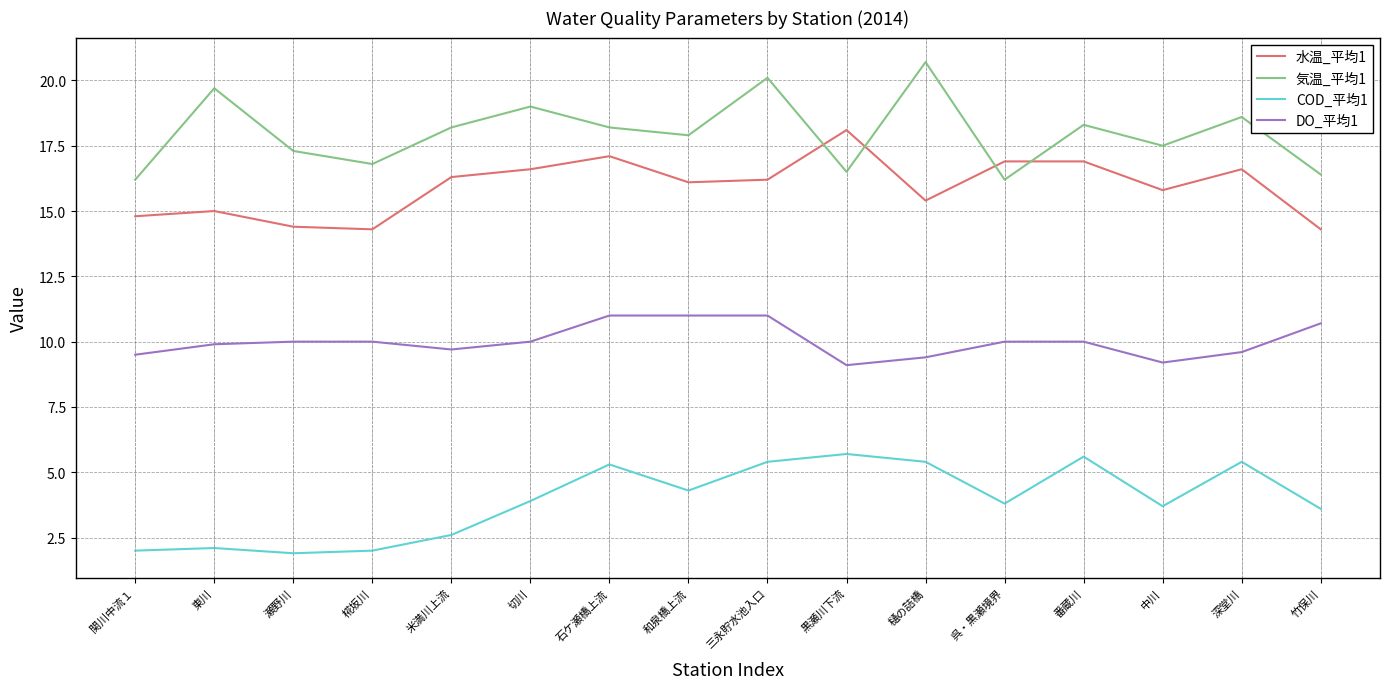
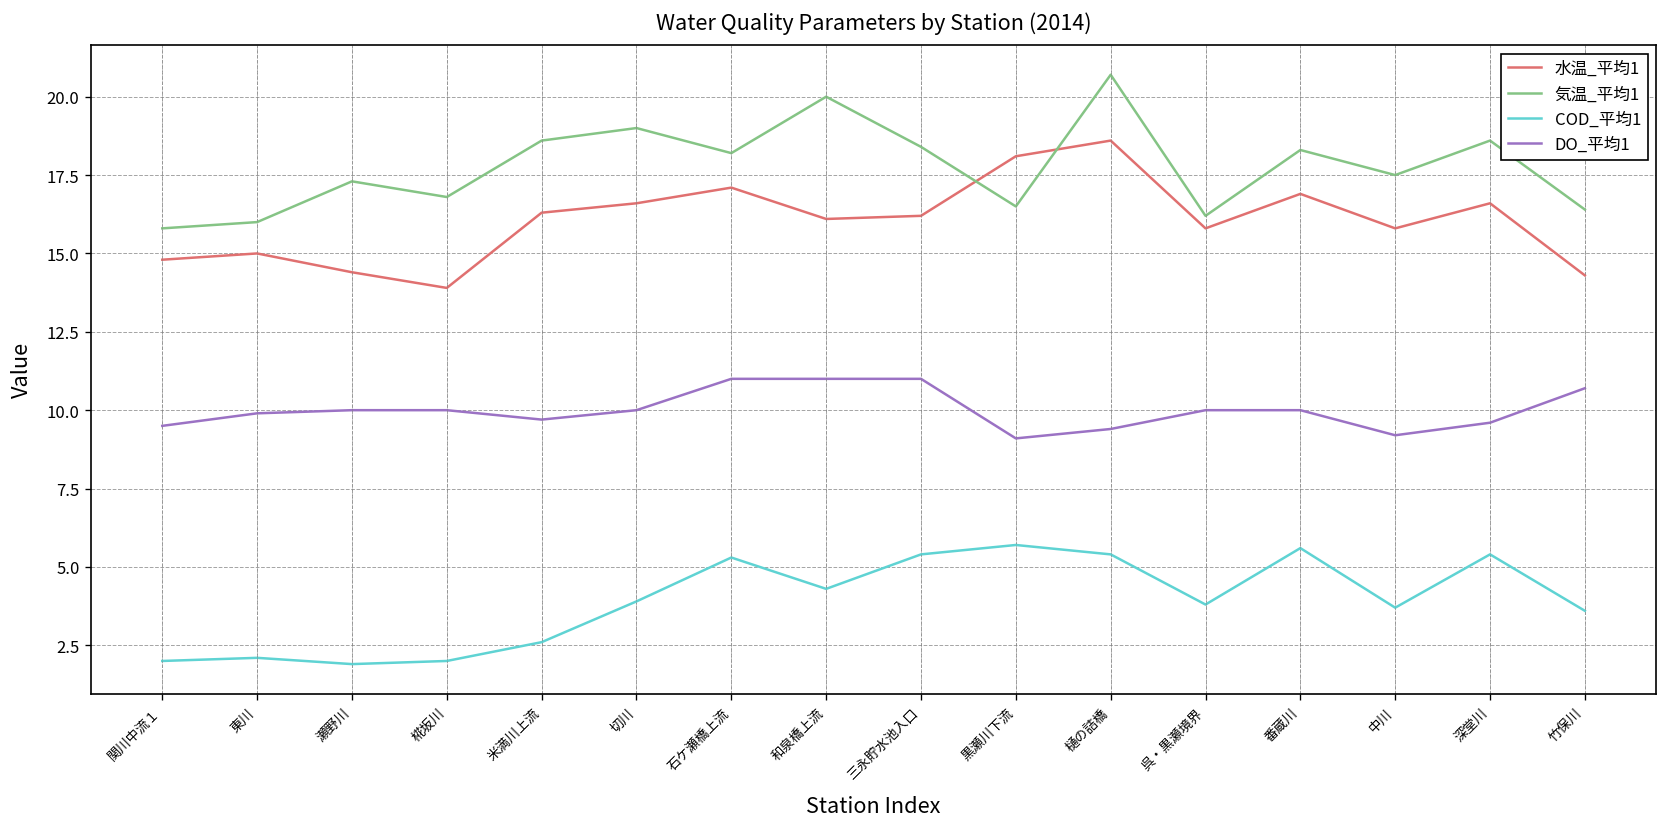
気温_平均1, 関川中流１: 16.2 -> 15.8
気温_平均1, 東川: 19.7 -> 16.0
水温_平均1, 椛坂川: 14.3 -> 13.9
気温_平均1, 米満川上流: 18.2 -> 18.6
気温_平均1, 和泉橋上流: 17.9 -> 20.0
気温_平均1, 三永貯水池入口: 20.1 -> 18.4
水温_平均1, 樋の詰橋: 15.4 -> 18.6
水温_平均1, 呉・黒瀬境界: 16.9 -> 15.8
